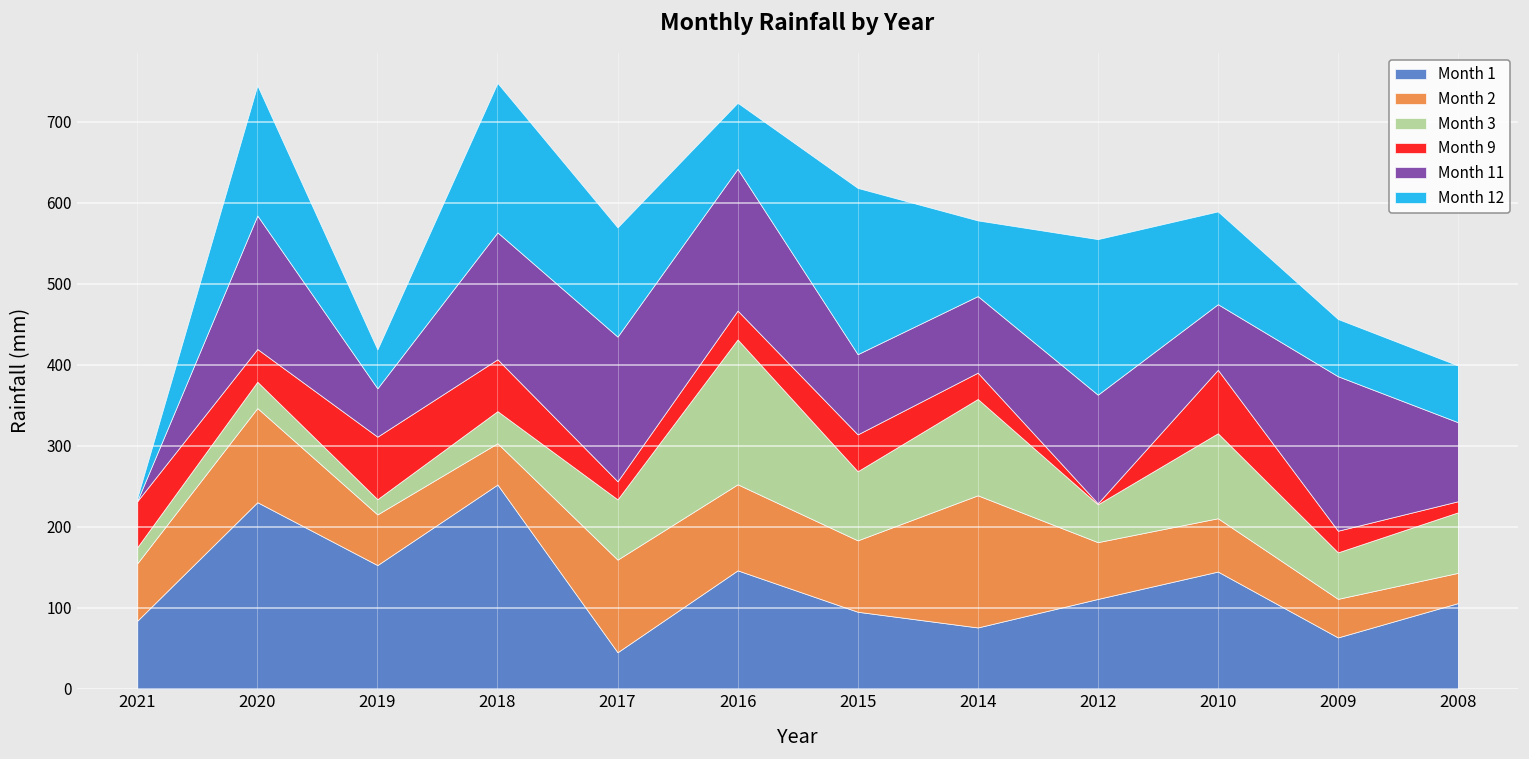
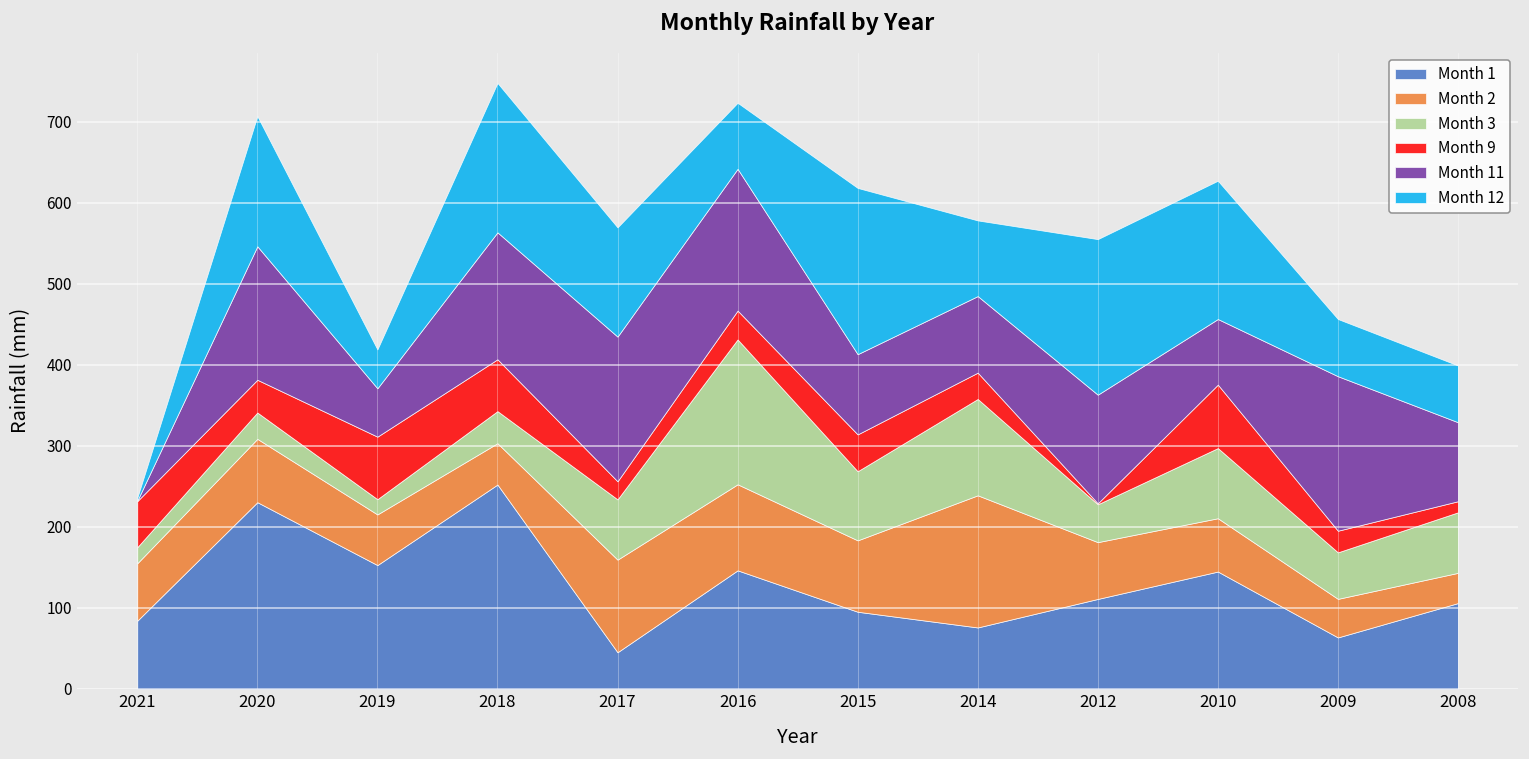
Month 2, 2020: 120 -> 80
Month 3, 2010: 100 -> 90
Month 12, 2010: 110 -> 170
